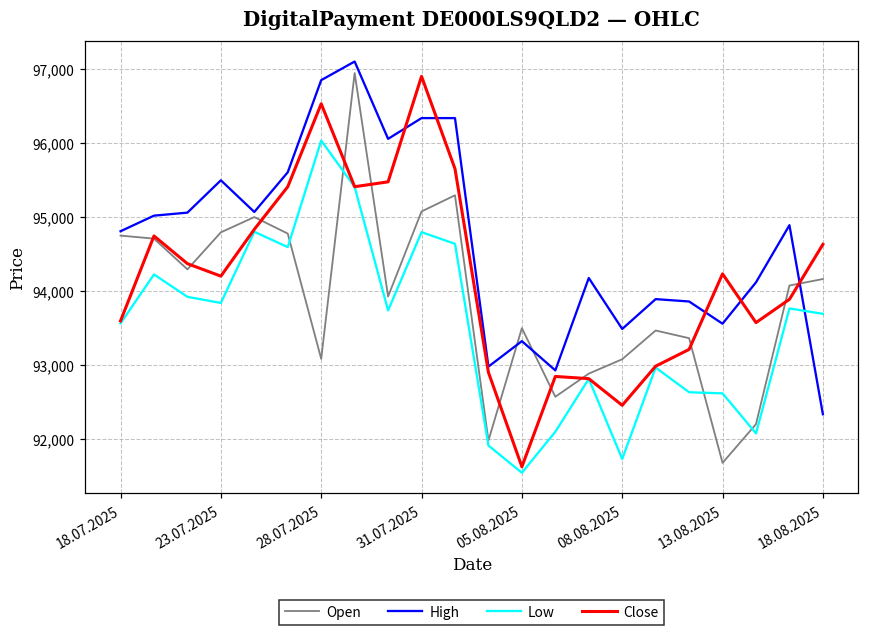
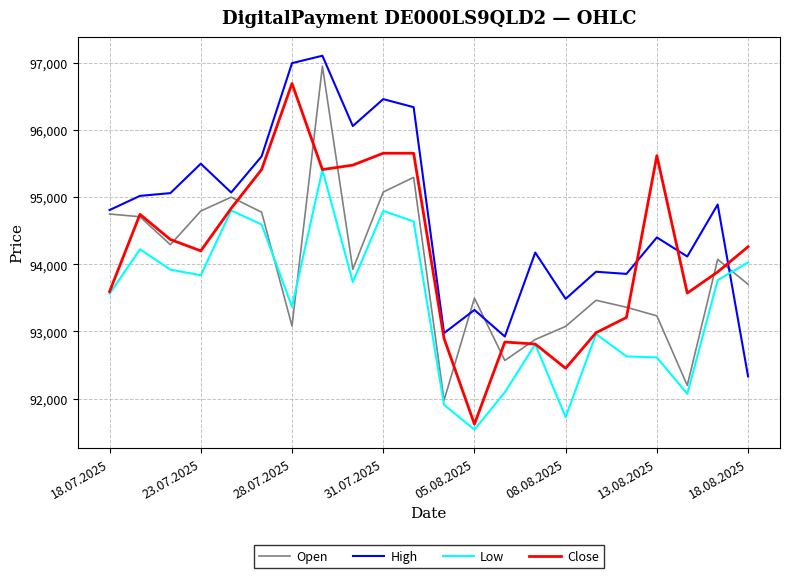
High, 28.07.2025: 96,900 -> 97,000
Low, 28.07.2025: 96,000 -> 93,400
Close, 28.07.2025: 96,500 -> 96,700
High, 31.07.2025: 96,300 -> 96,500
Close, 31.07.2025: 96,900 -> 95,700
Open, 13.08.2025: 91,700 -> 93,200
High, 13.08.2025: 93,600 -> 94,400
Close, 13.08.2025: 94,200 -> 95,600
Open, 18.08.2025: 94,200 -> 93,700
Low, 18.08.2025: 93,700 -> 94,000
Close, 18.08.2025: 94,600 -> 94,300
